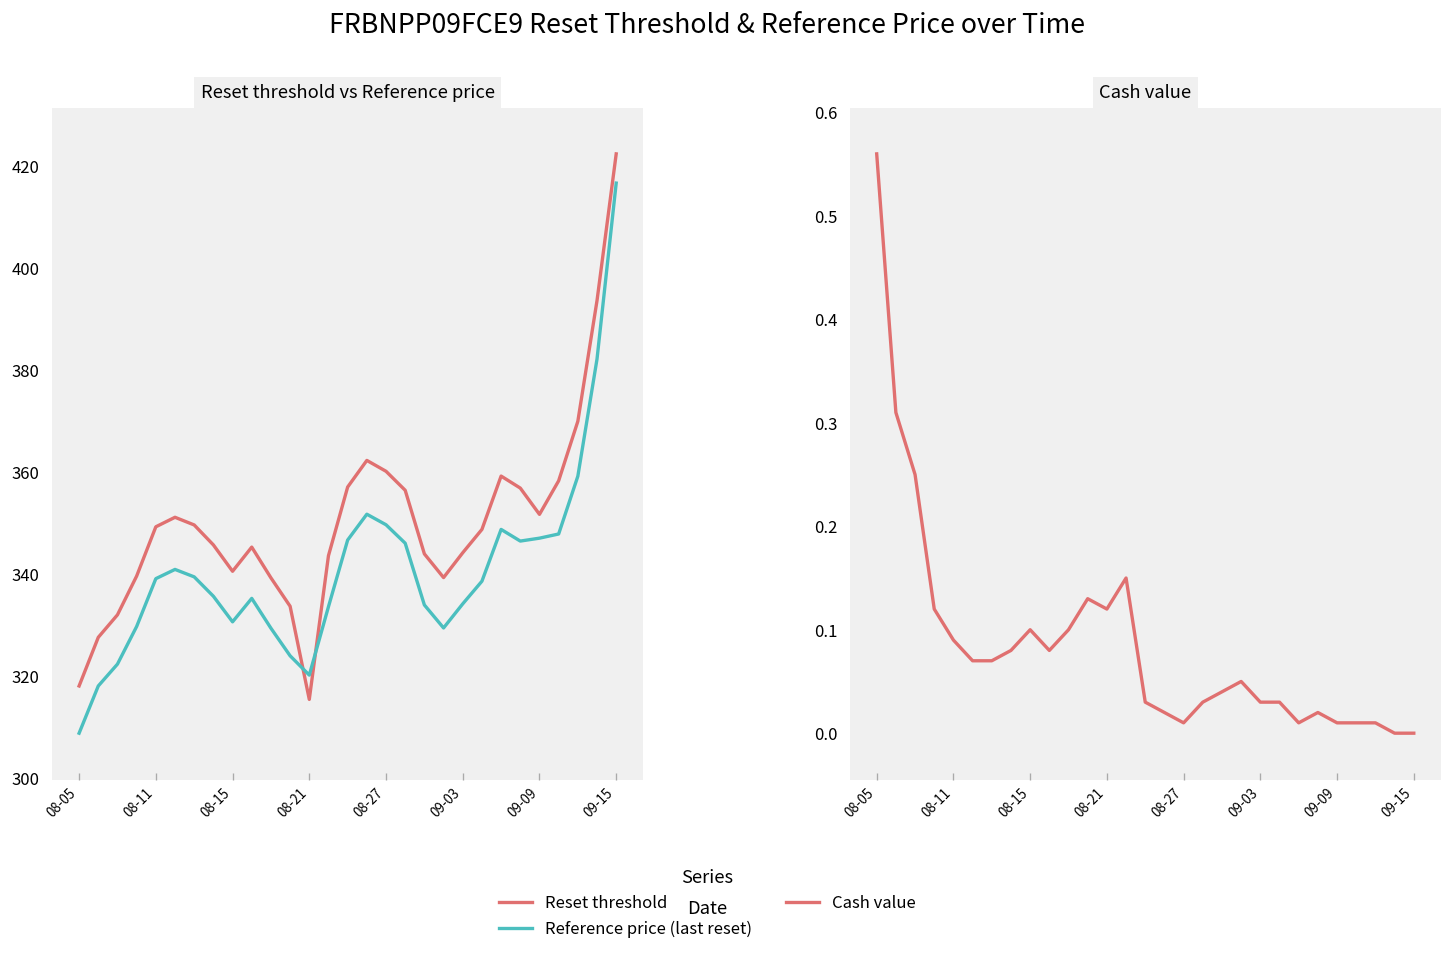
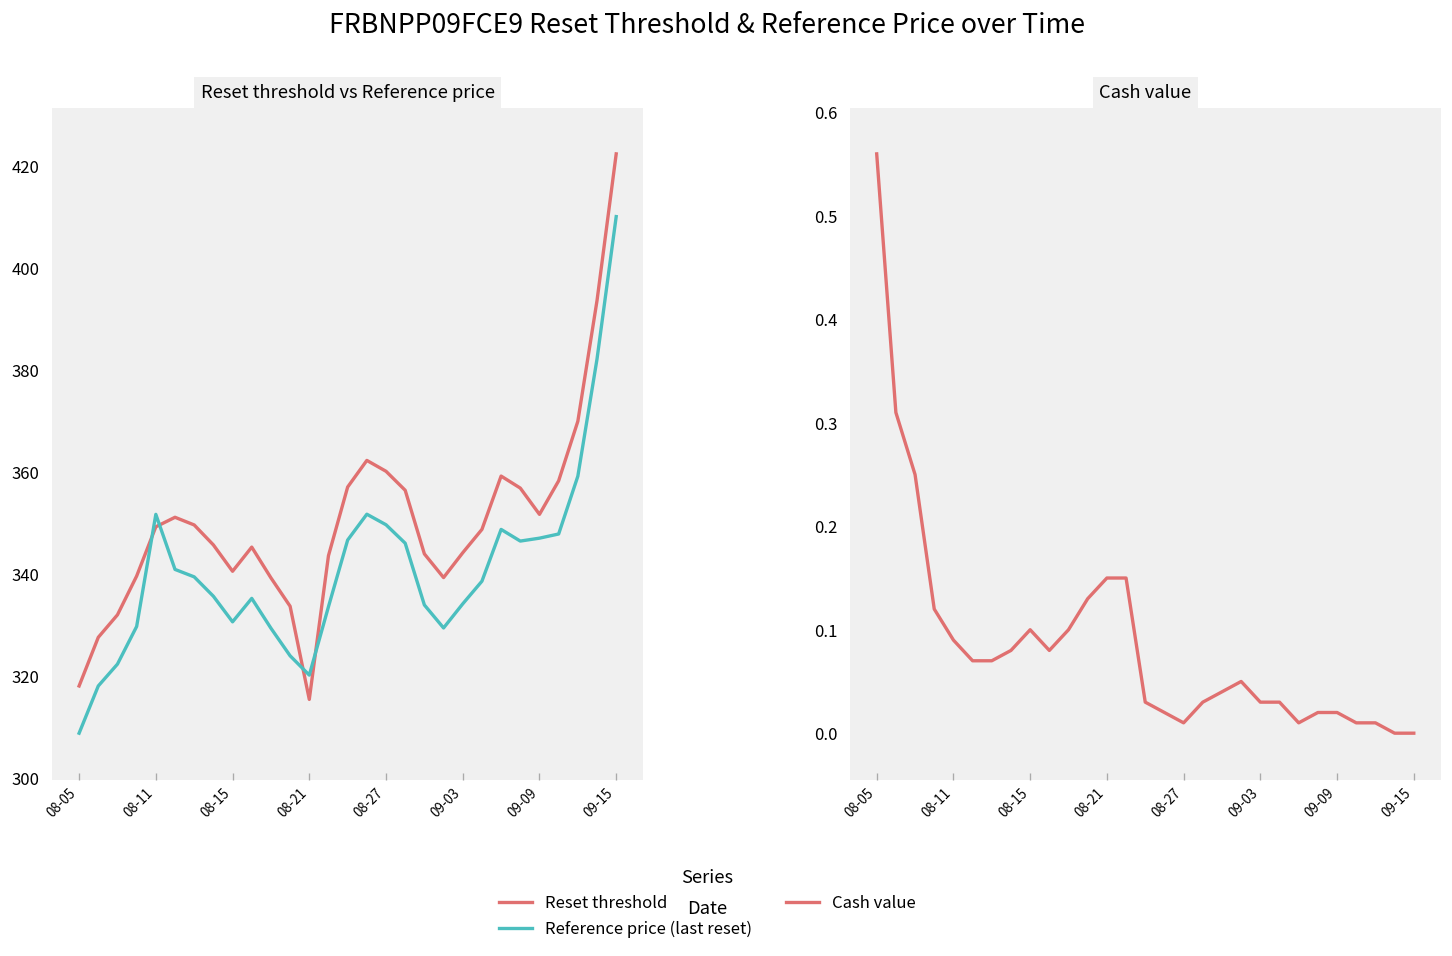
Reset threshold vs Reference price, Reference price (last reset), 08-11: 339 -> 352
Reset threshold vs Reference price, Reference price (last reset), 09-15: 417 -> 410
Cash value, 08-21: 0.12 -> 0.15
Cash value, 09-09: 0.01 -> 0.02
